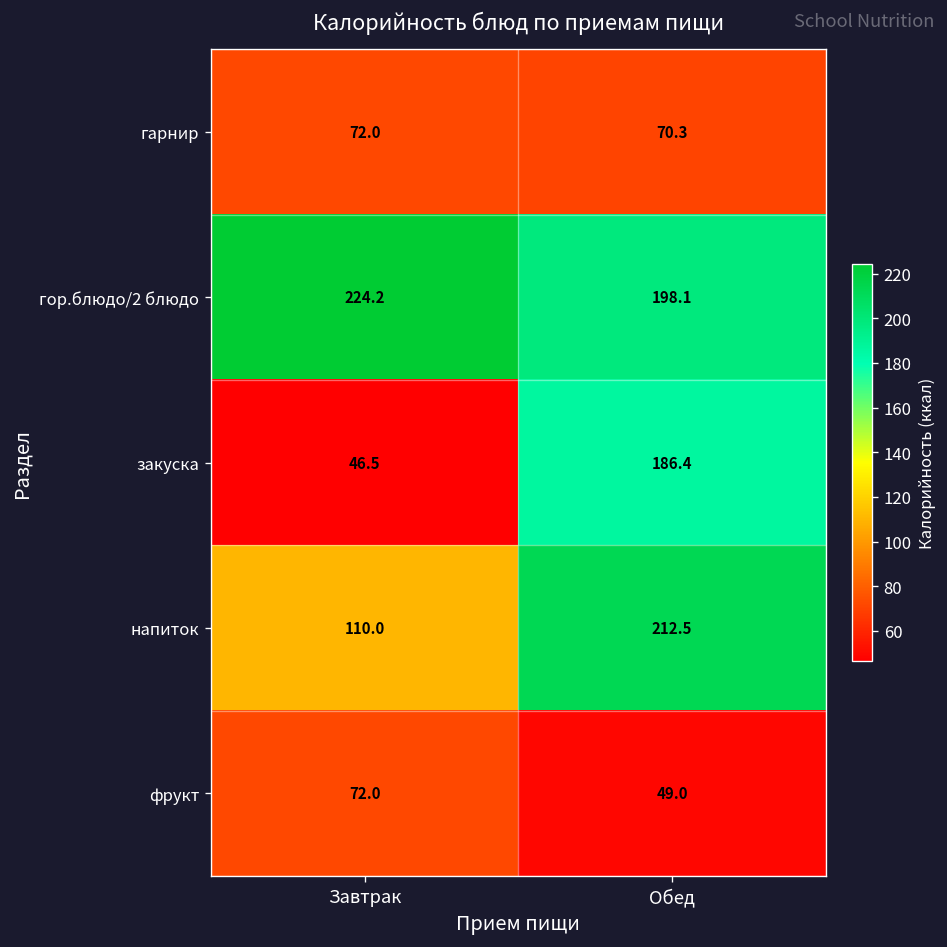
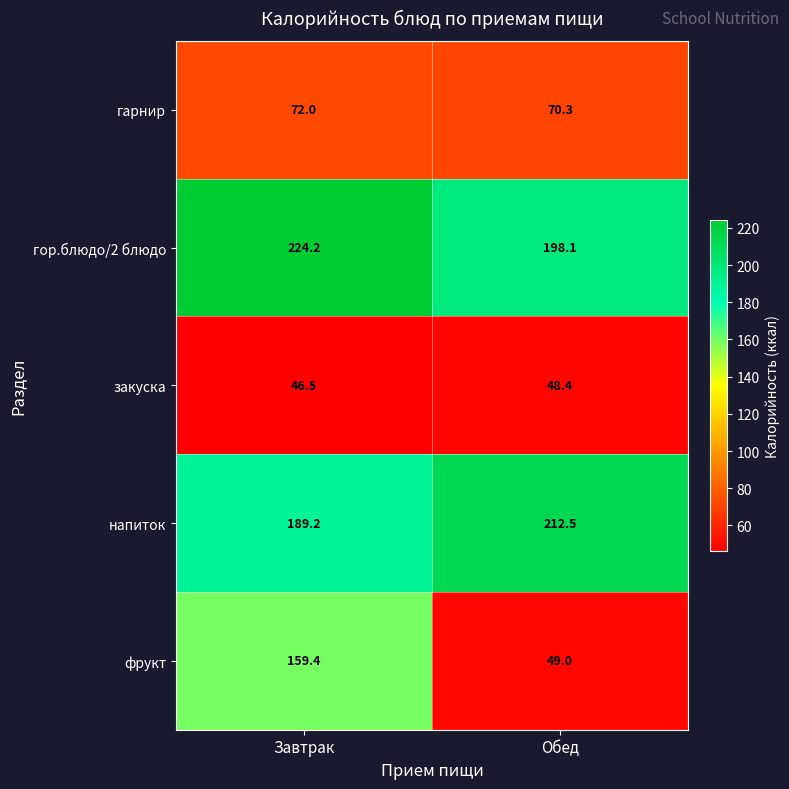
закуска, Обед: 186.4 -> 48.4
напиток, Завтрак: 110.0 -> 189.2
фрукт, Завтрак: 72.0 -> 159.4
